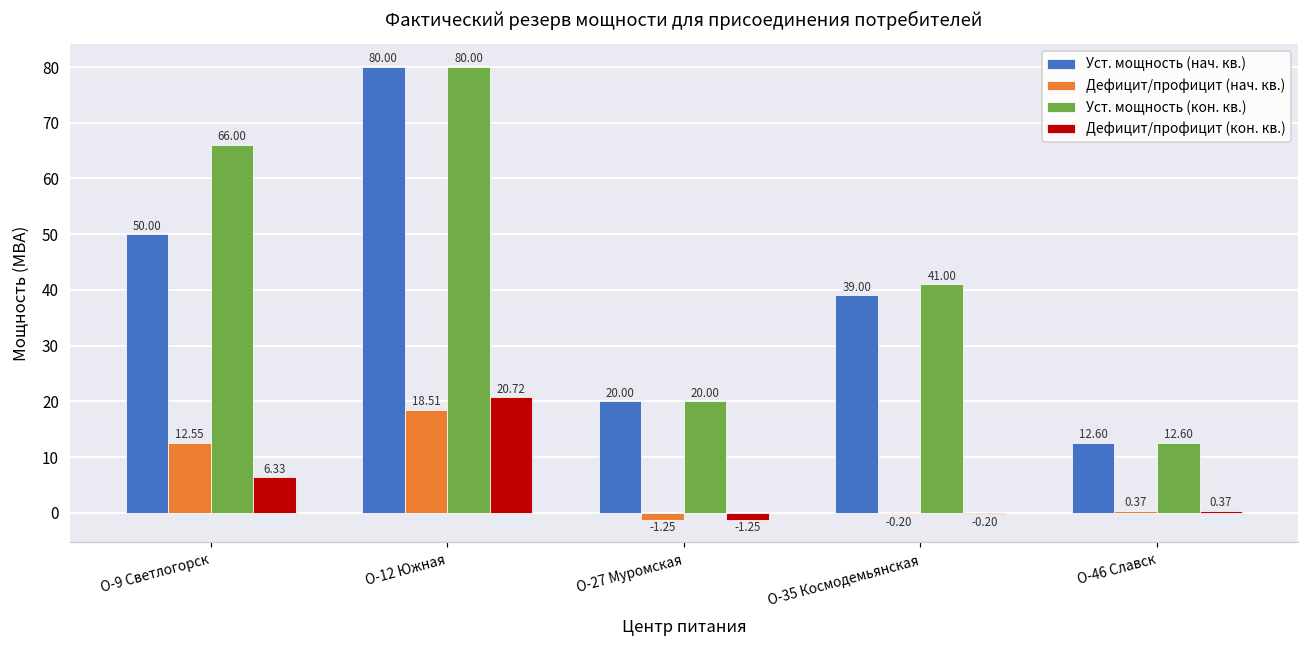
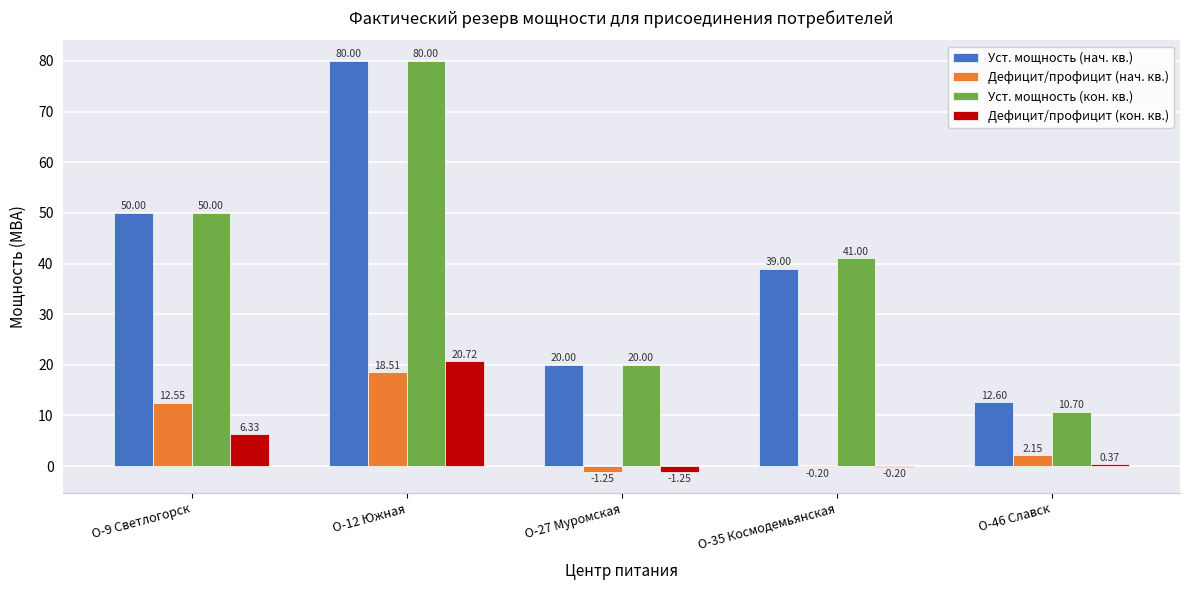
Уст. мощность (кон. кв.), О-9 Светлогорск: 66.00 -> 50.00
Дефицит/профицит (нач. кв.), О-46 Славск: 0.37 -> 2.15
Уст. мощность (кон. кв.), О-46 Славск: 12.60 -> 10.70
